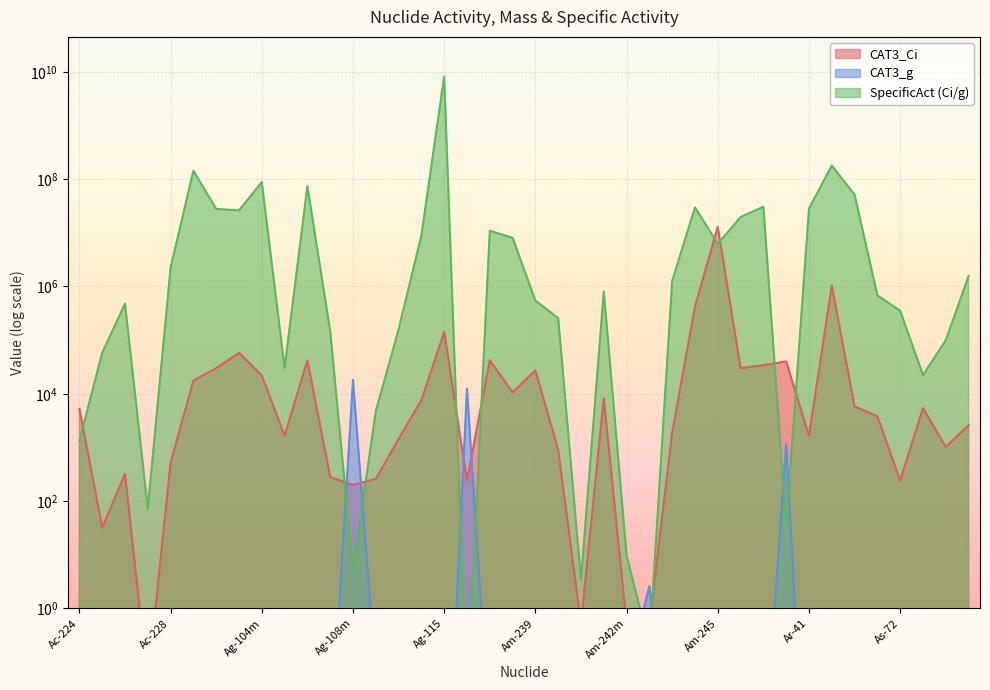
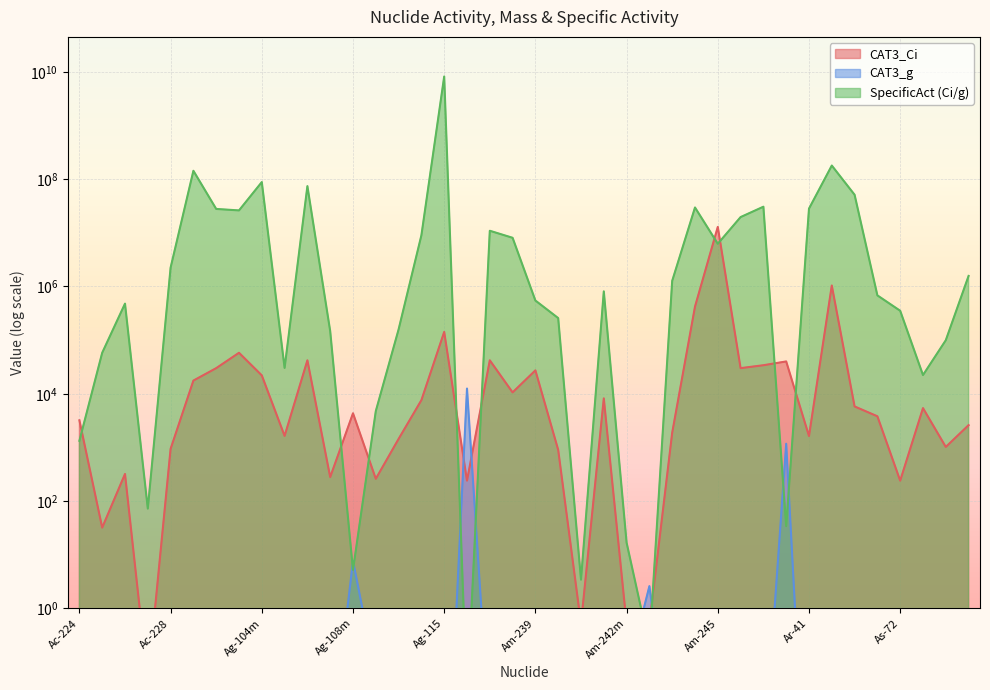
CAT3_Ci, Ac-224: 5000 -> 3000
CAT3_Ci, Ac-228: 500 -> 900
CAT3_Ci, Ag-108m: 200 -> 4000
CAT3_g, Ag-108m: 18000 -> 8
SpecificAct (Ci/g), Am-242m: 10 -> 17
